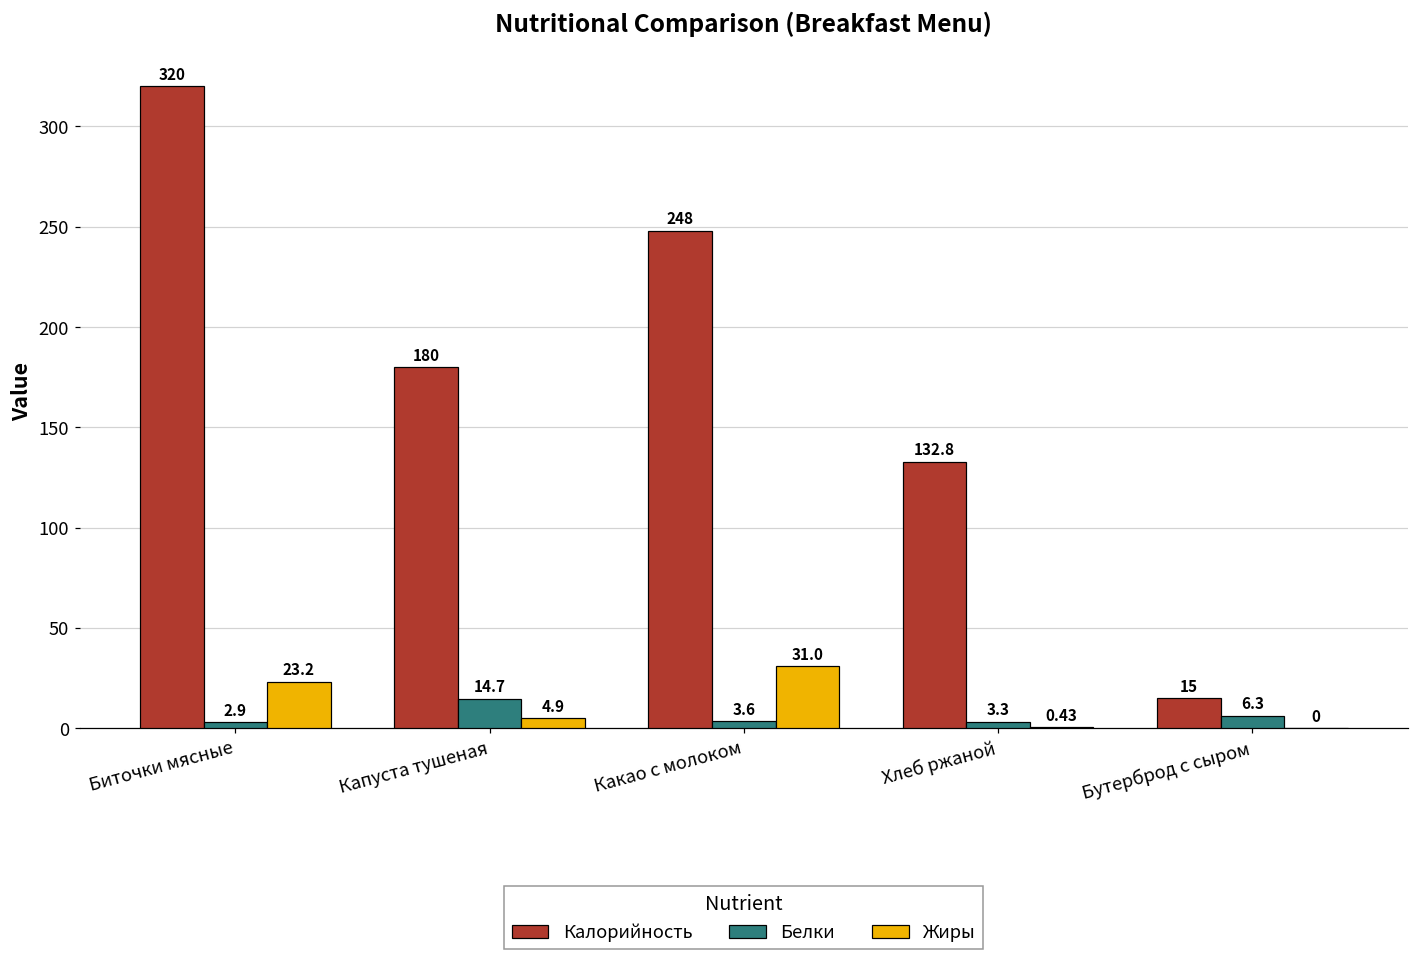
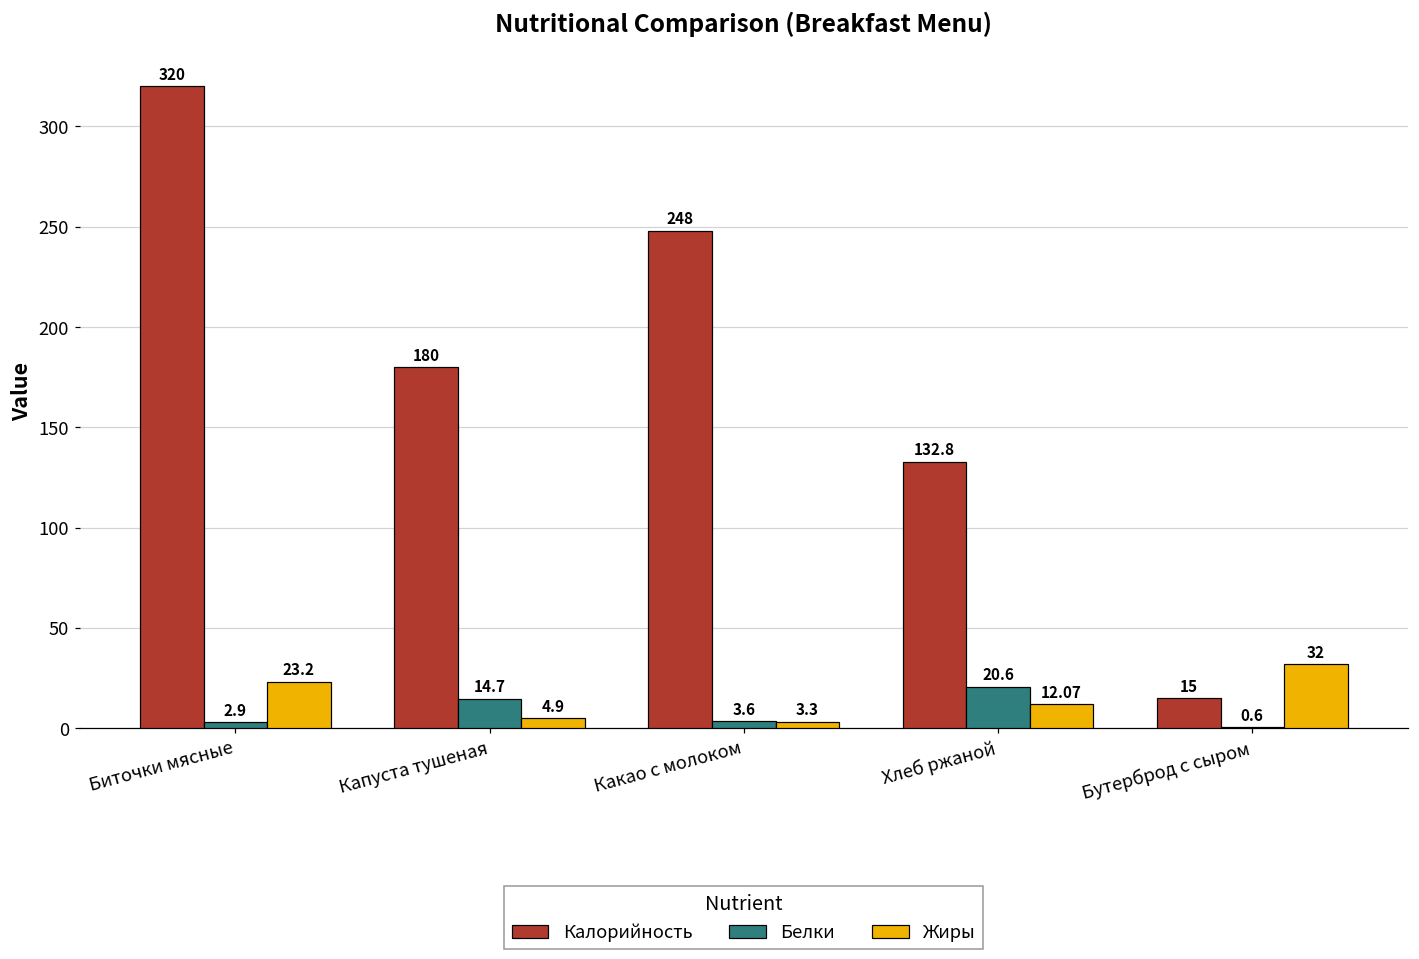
Жиры, Какао с молоком: 31.0 -> 3.3
Белки, Хлеб ржаной: 3.3 -> 20.6
Жиры, Хлеб ржаной: 0.43 -> 12.07
Белки, Бутерброд с сыром: 6.3 -> 0.6
Жиры, Бутерброд с сыром: 0 -> 32
